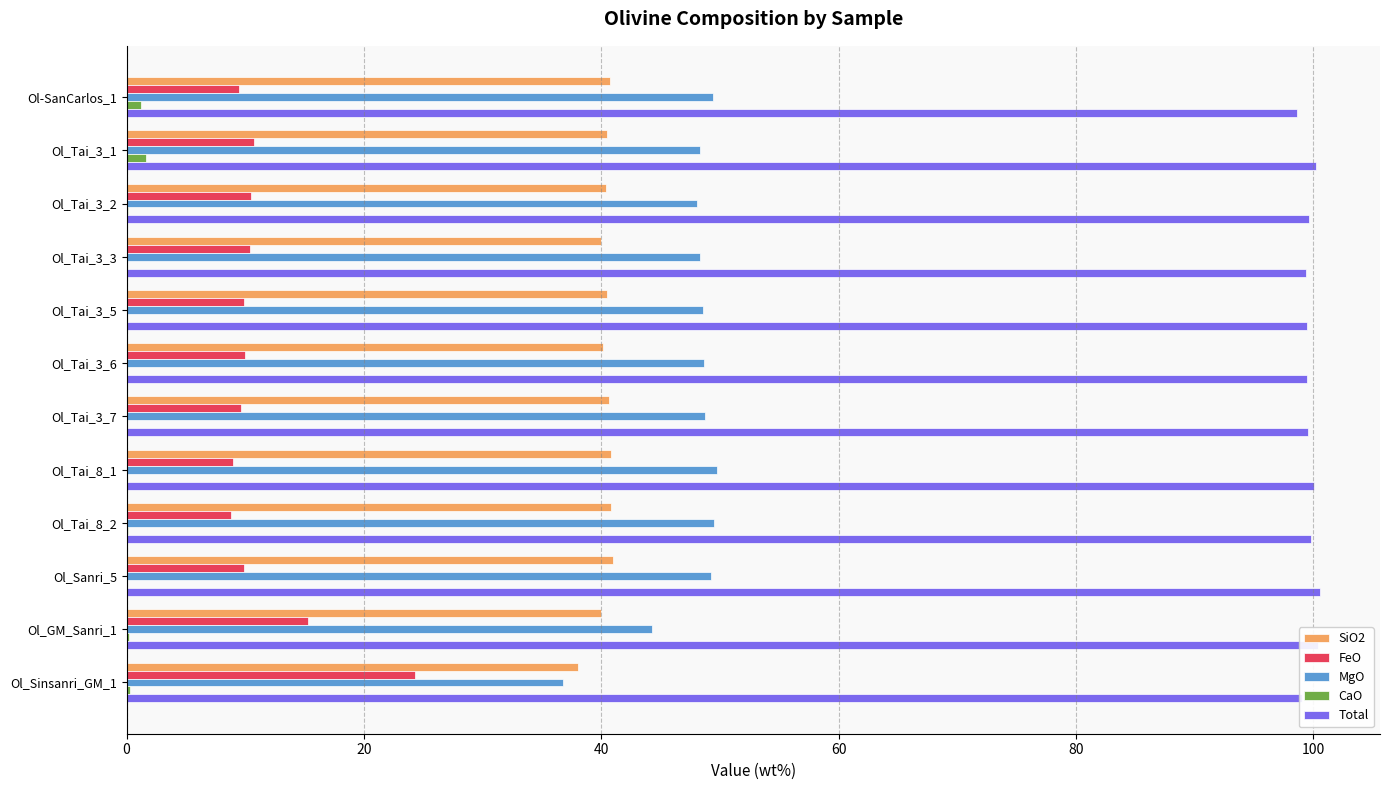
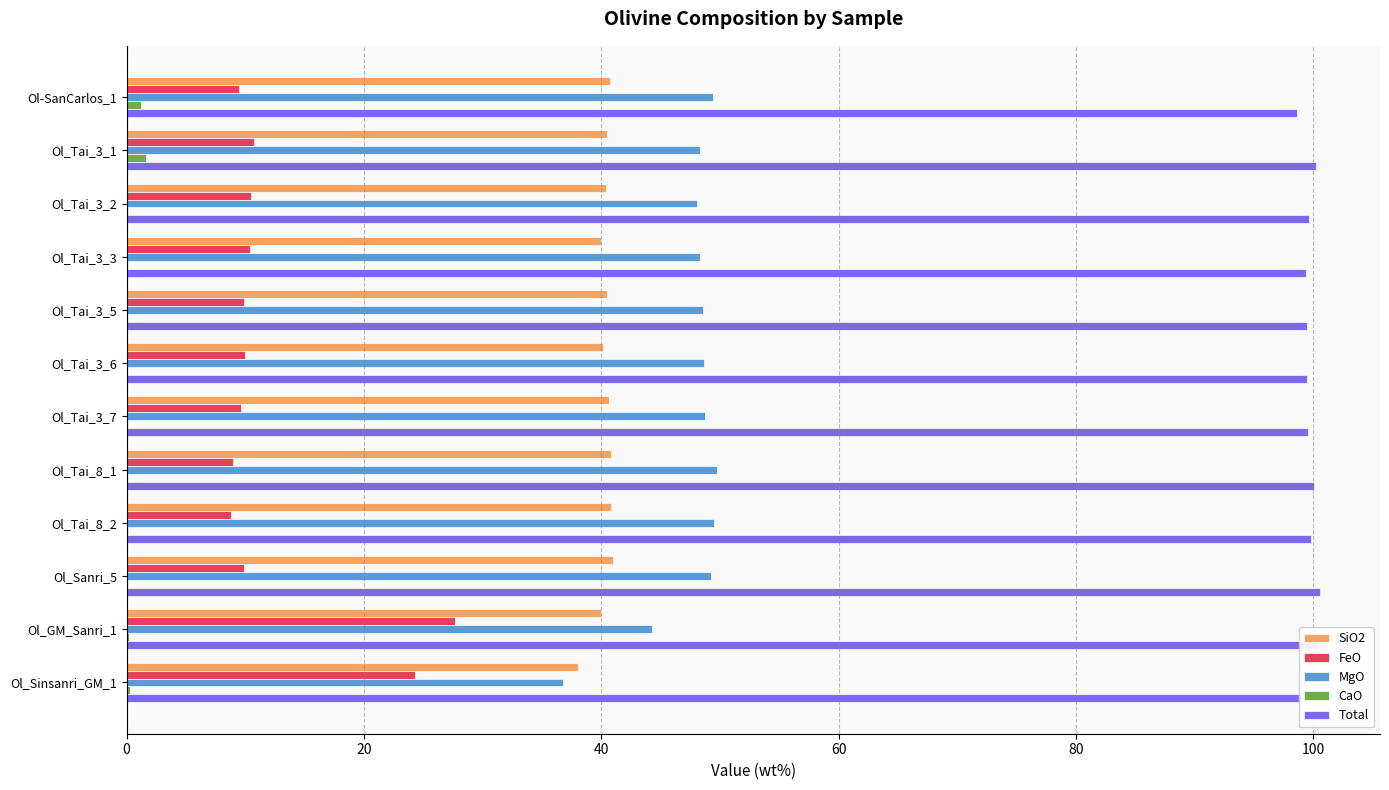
FeO, Ol_GM_Sanri_1: 15.3 -> 27.7
